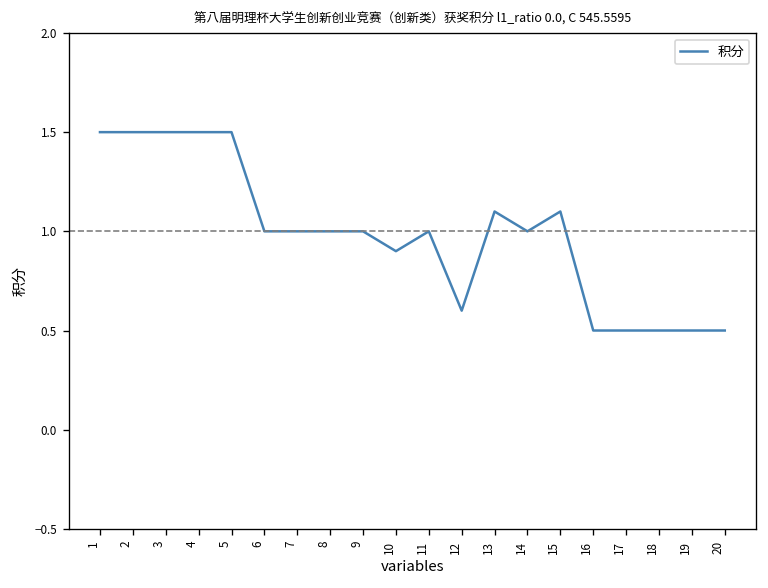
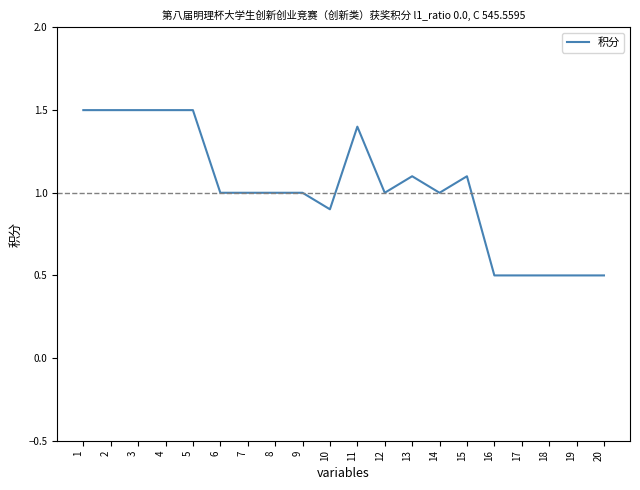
11: 1.0 -> 1.4
12: 0.6 -> 1.0
